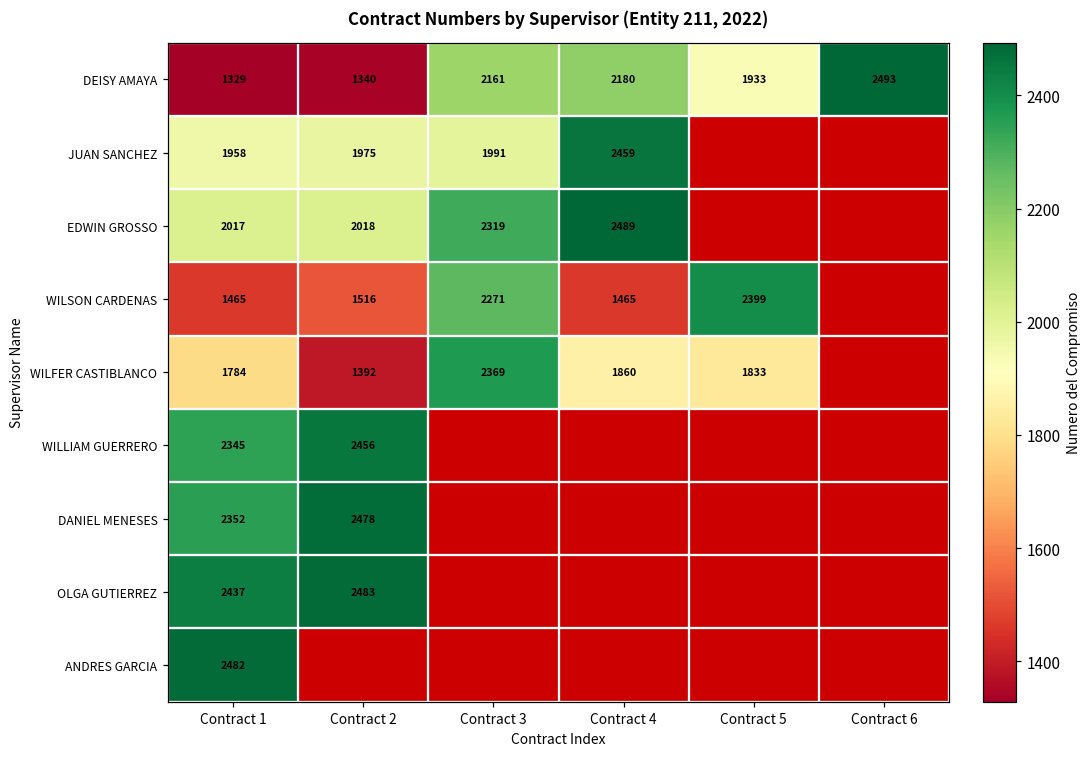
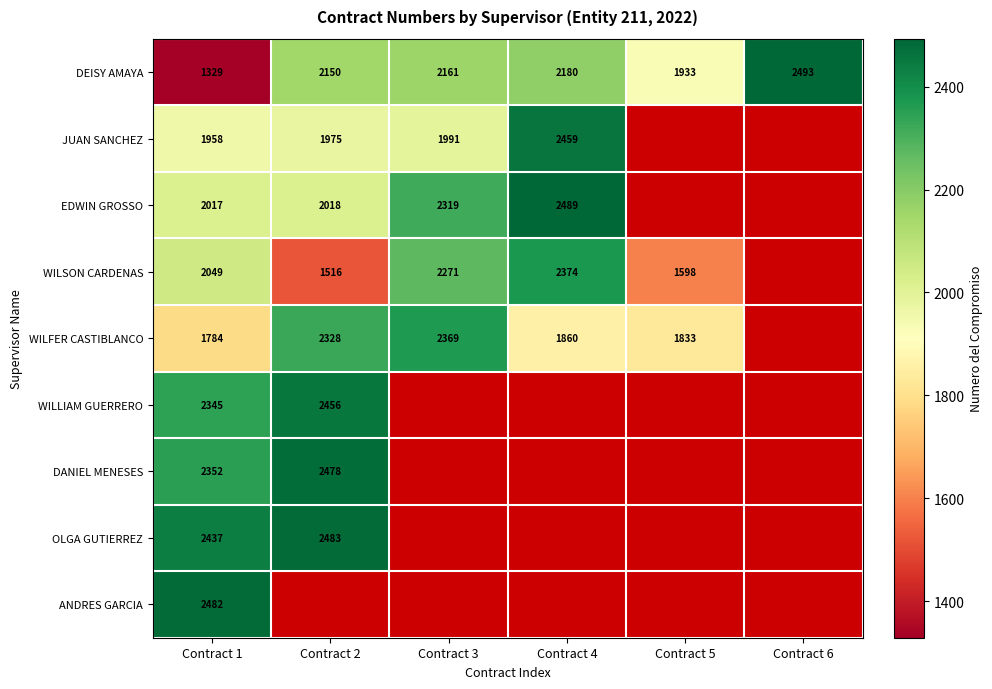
DEISY AMAYA, Contract 2: 1340 -> 2150
WILSON CARDENAS, Contract 1: 1465 -> 2049
WILSON CARDENAS, Contract 4: 1465 -> 2374
WILSON CARDENAS, Contract 5: 2399 -> 1598
WILFER CASTIBLANCO, Contract 2: 1392 -> 2328
